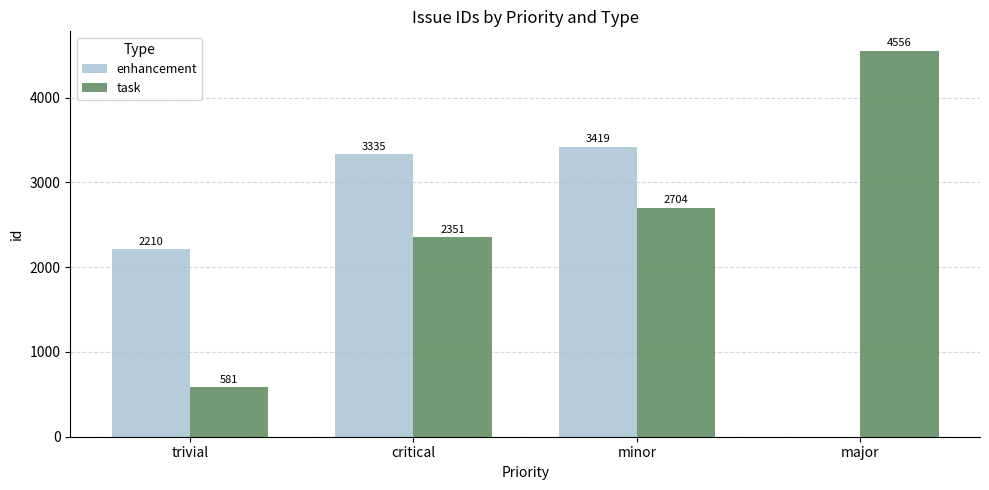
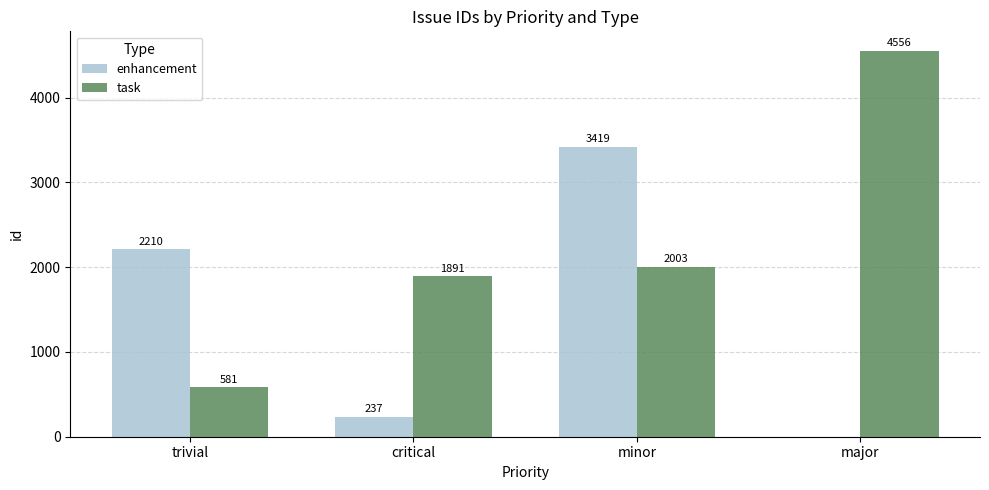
enhancement, critical: 3335 -> 237
task, critical: 2351 -> 1891
task, minor: 2704 -> 2003
